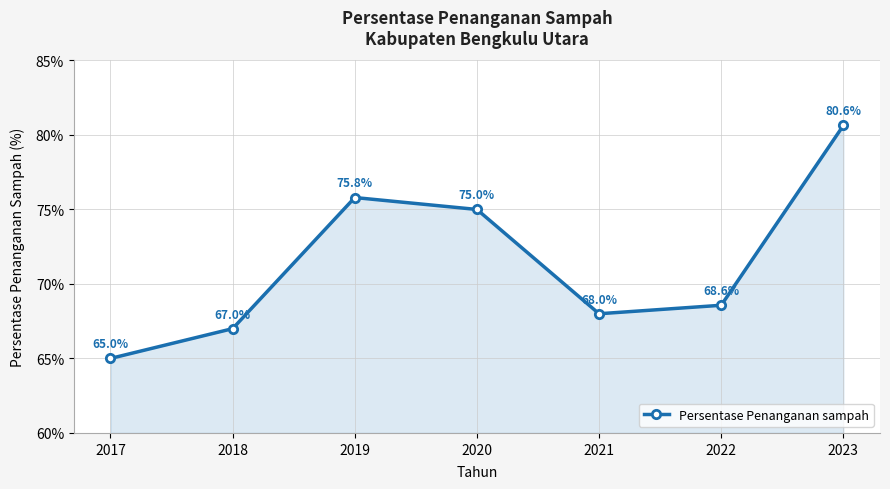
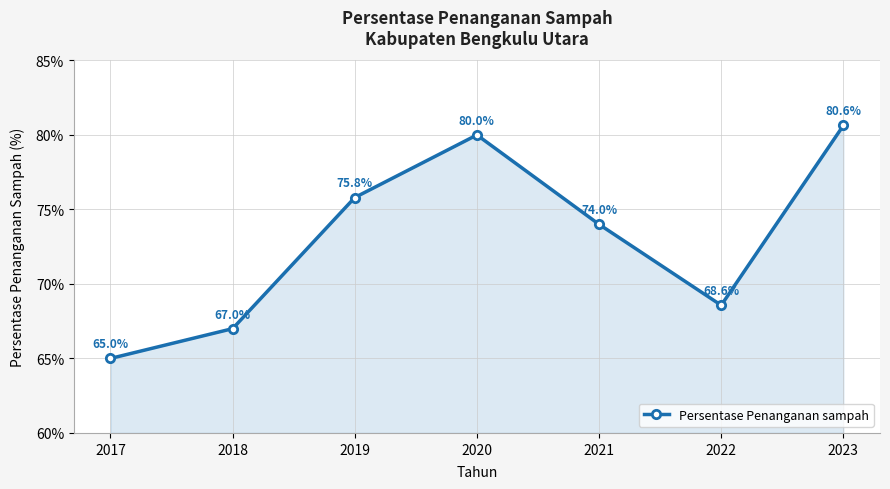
2020: 75.0% -> 80.0%
2021: 68.0% -> 74.0%
